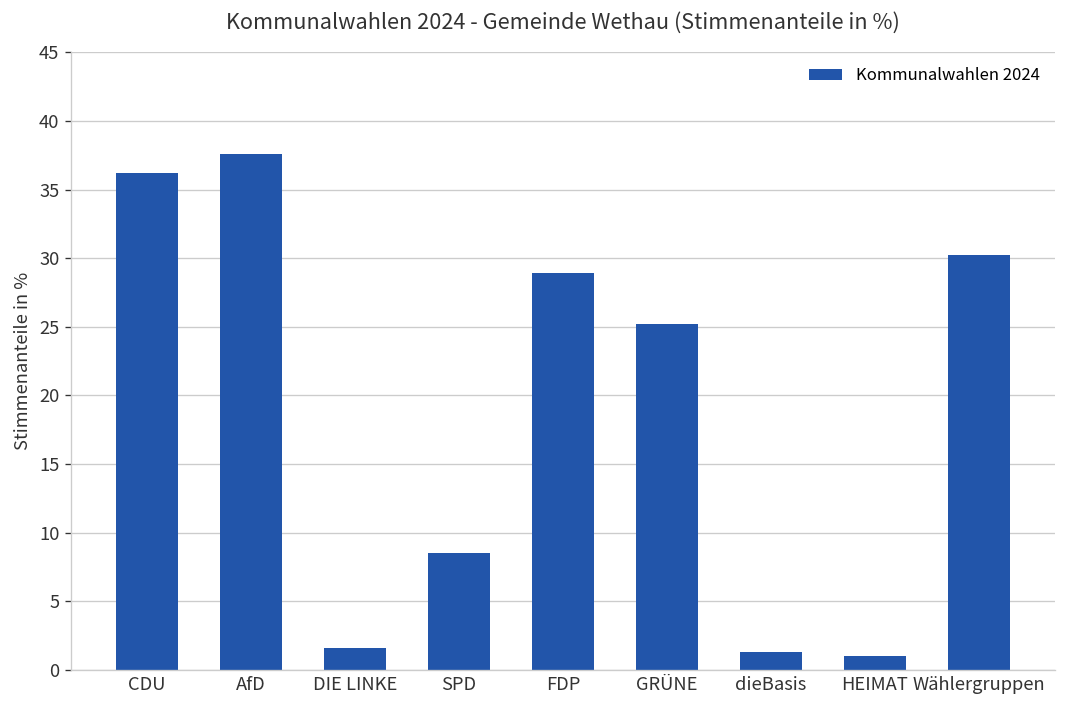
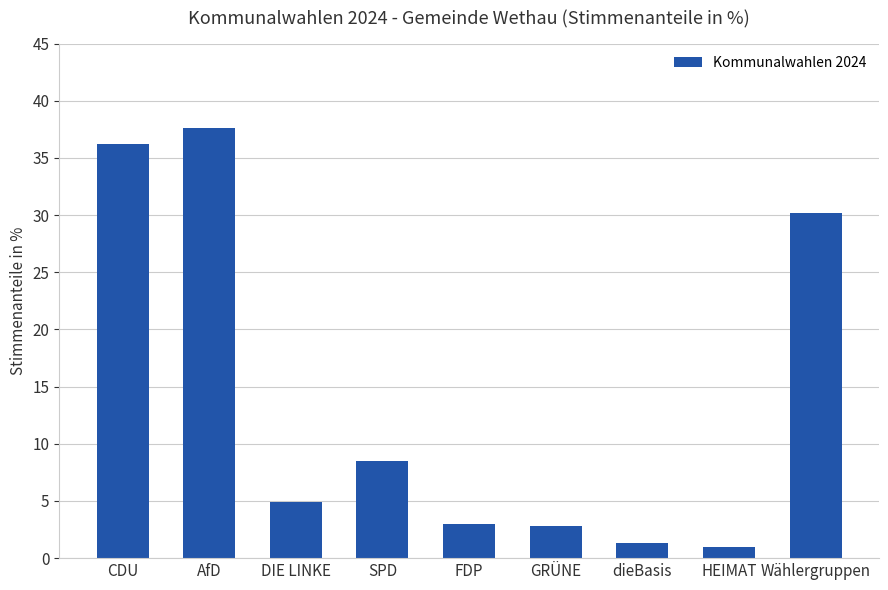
DIE LINKE: 1.6 -> 4.9
FDP: 28.9 -> 3.0
GRÜNE: 25.2 -> 2.8
